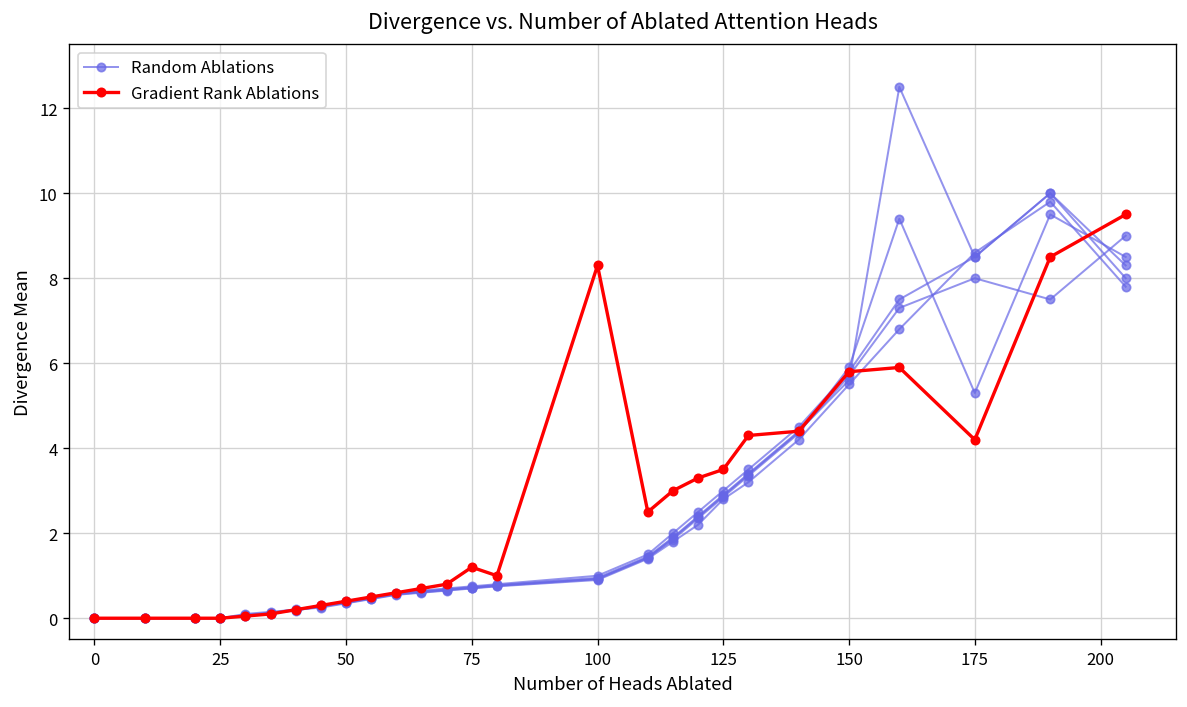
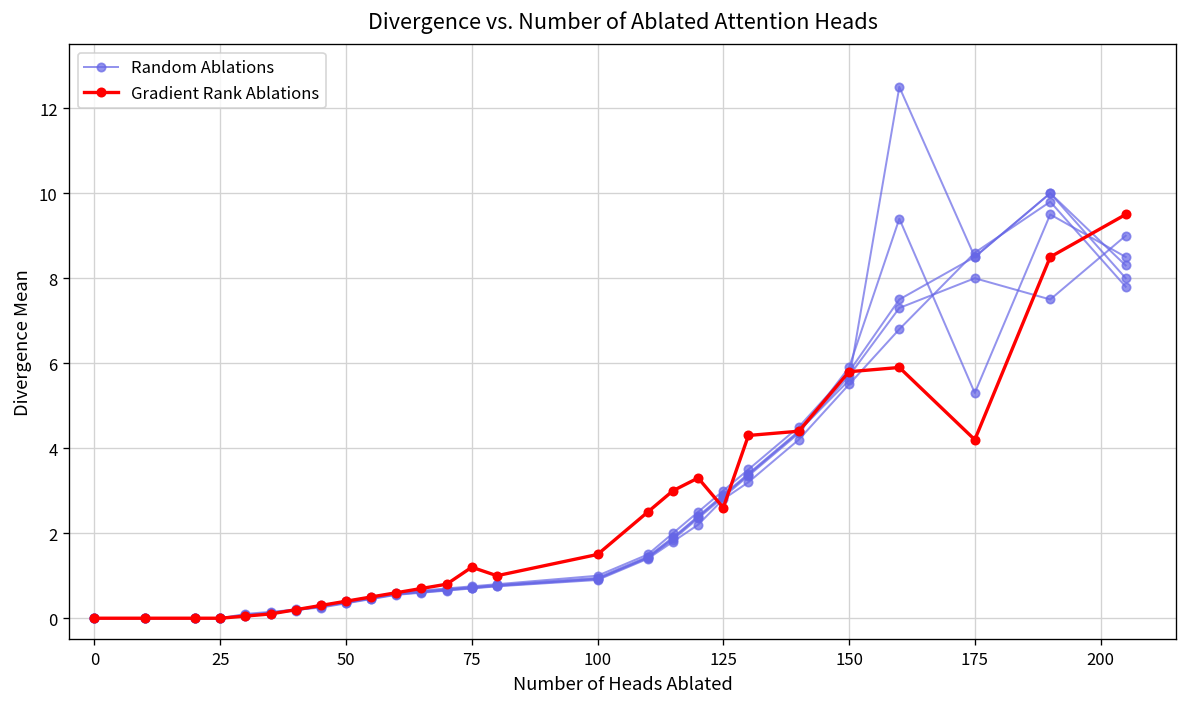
Gradient Rank Ablations, 100: 8.3 -> 1.5
Gradient Rank Ablations, 125: 3.5 -> 2.6
